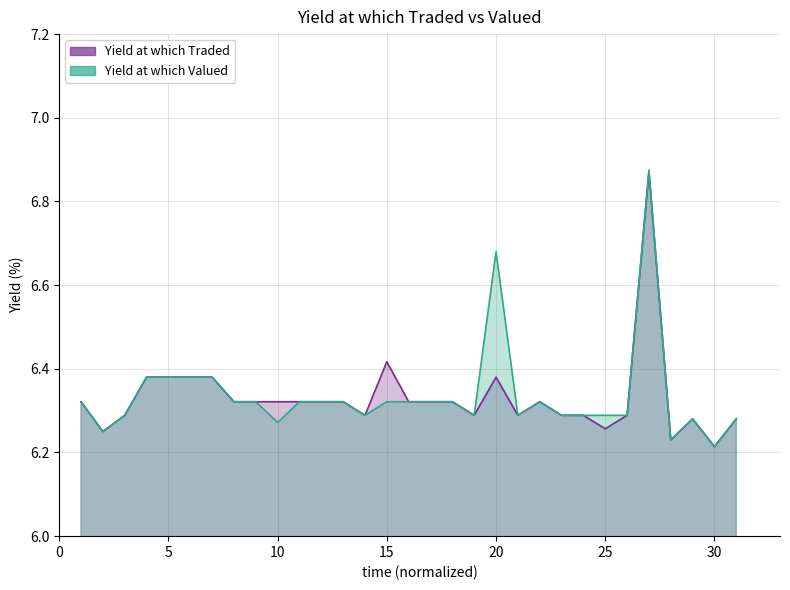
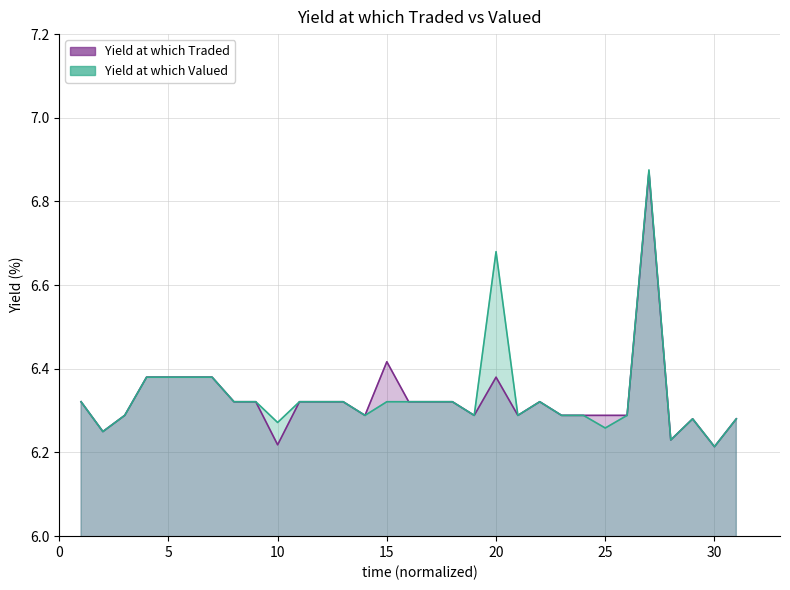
Yield at which Traded, 10: 6.32 -> 6.22
Yield at which Traded, 25: 6.26 -> 6.29
Yield at which Valued, 25: 6.29 -> 6.26
